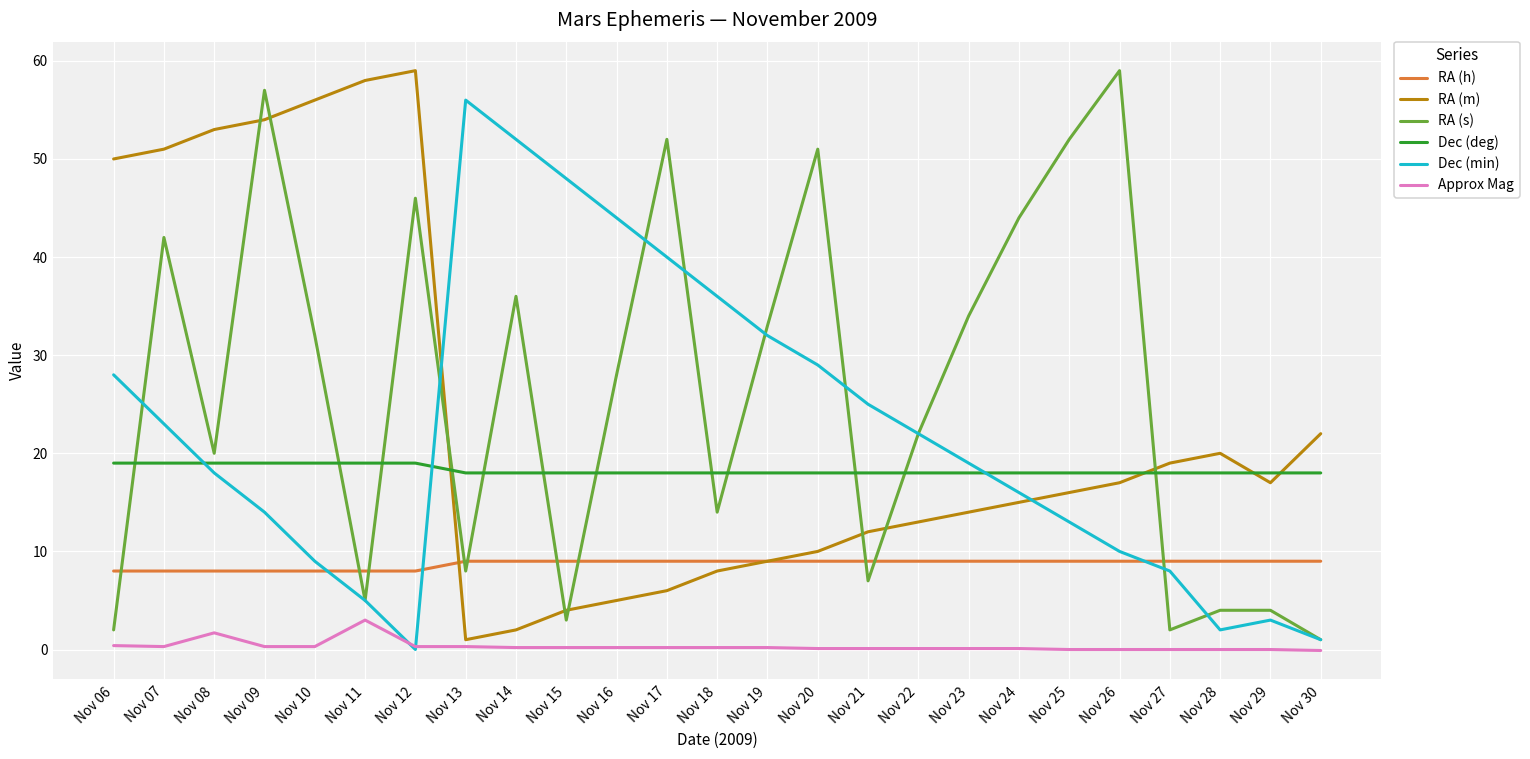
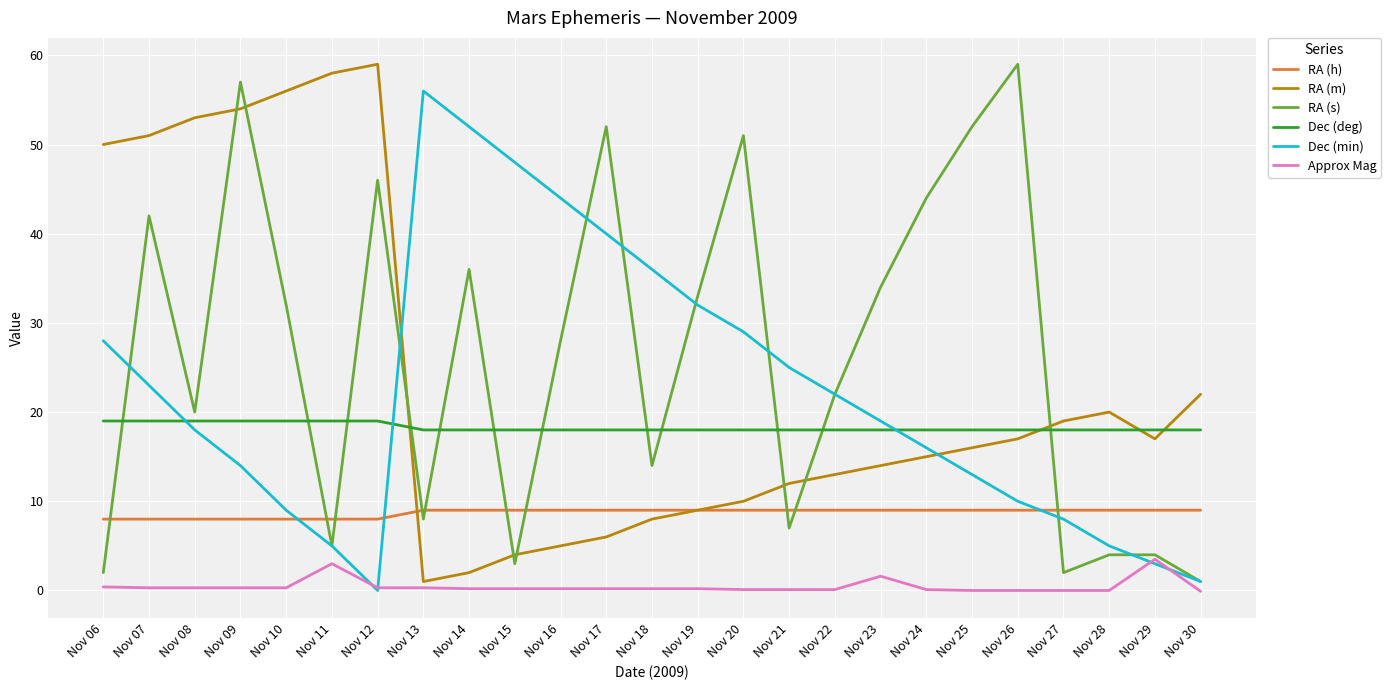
Approx Mag, Nov 08: 2 -> 0
Approx Mag, Nov 23: 0 -> 2
Dec (min), Nov 28: 2 -> 5
Approx Mag, Nov 29: 0 -> 4
